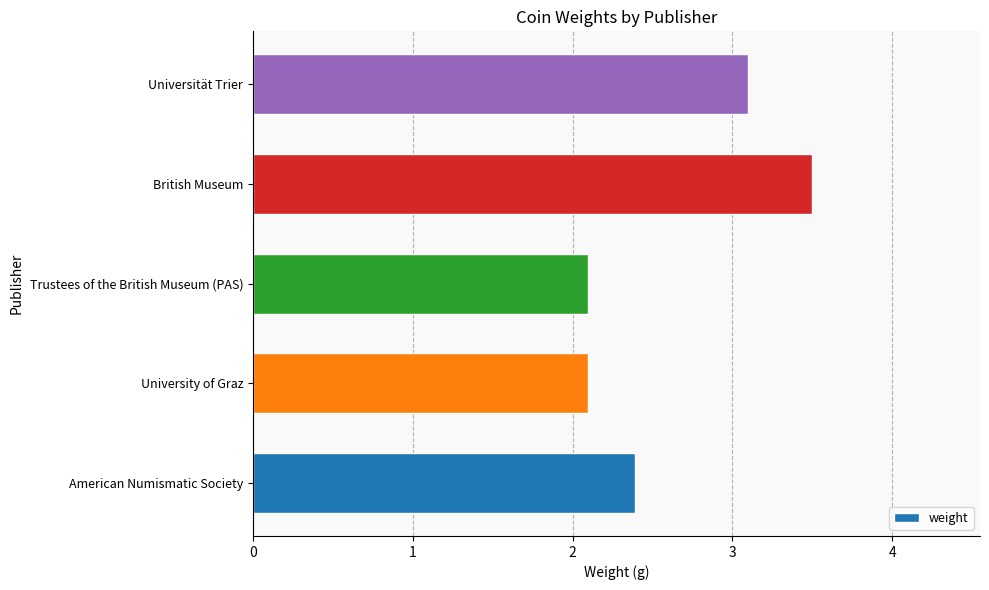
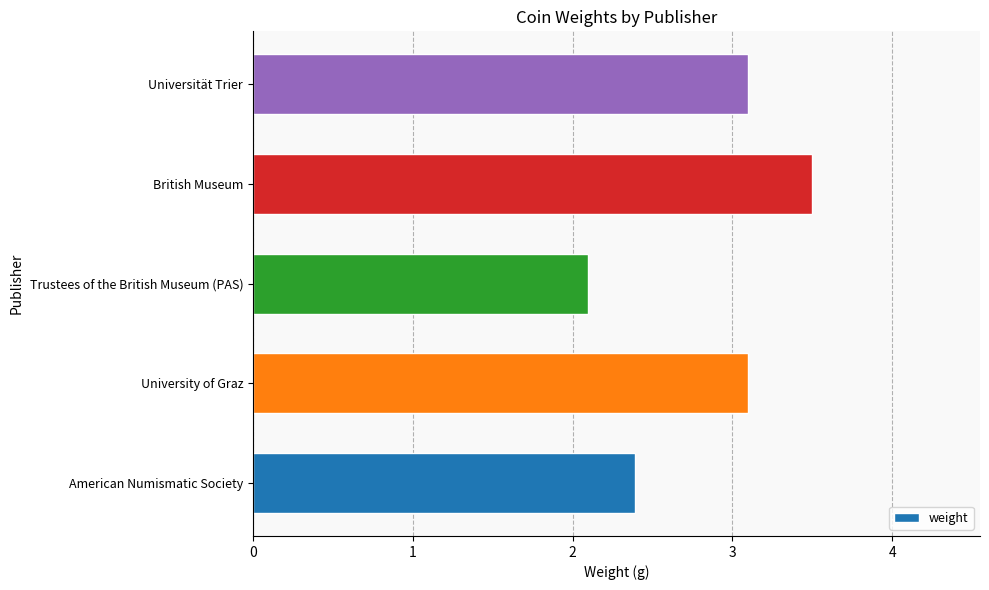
University of Graz: 2.1 -> 3.1
